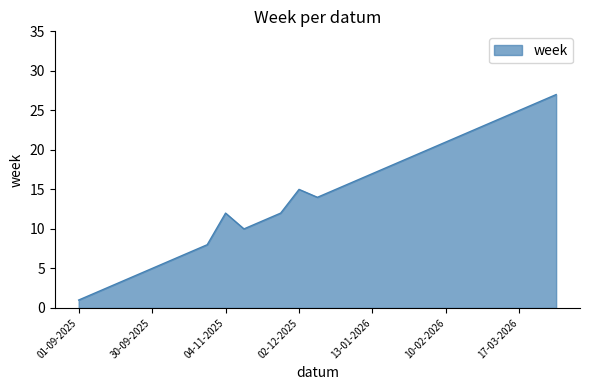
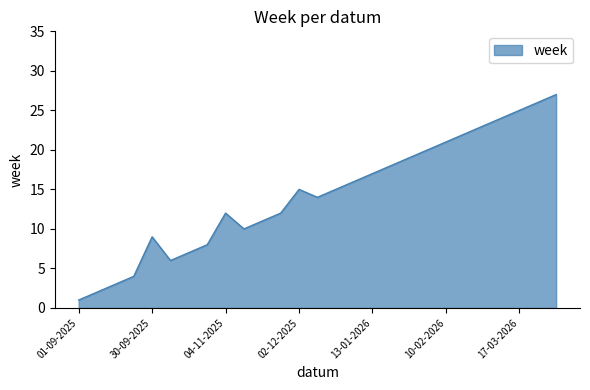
30-09-2025: 5 -> 9
